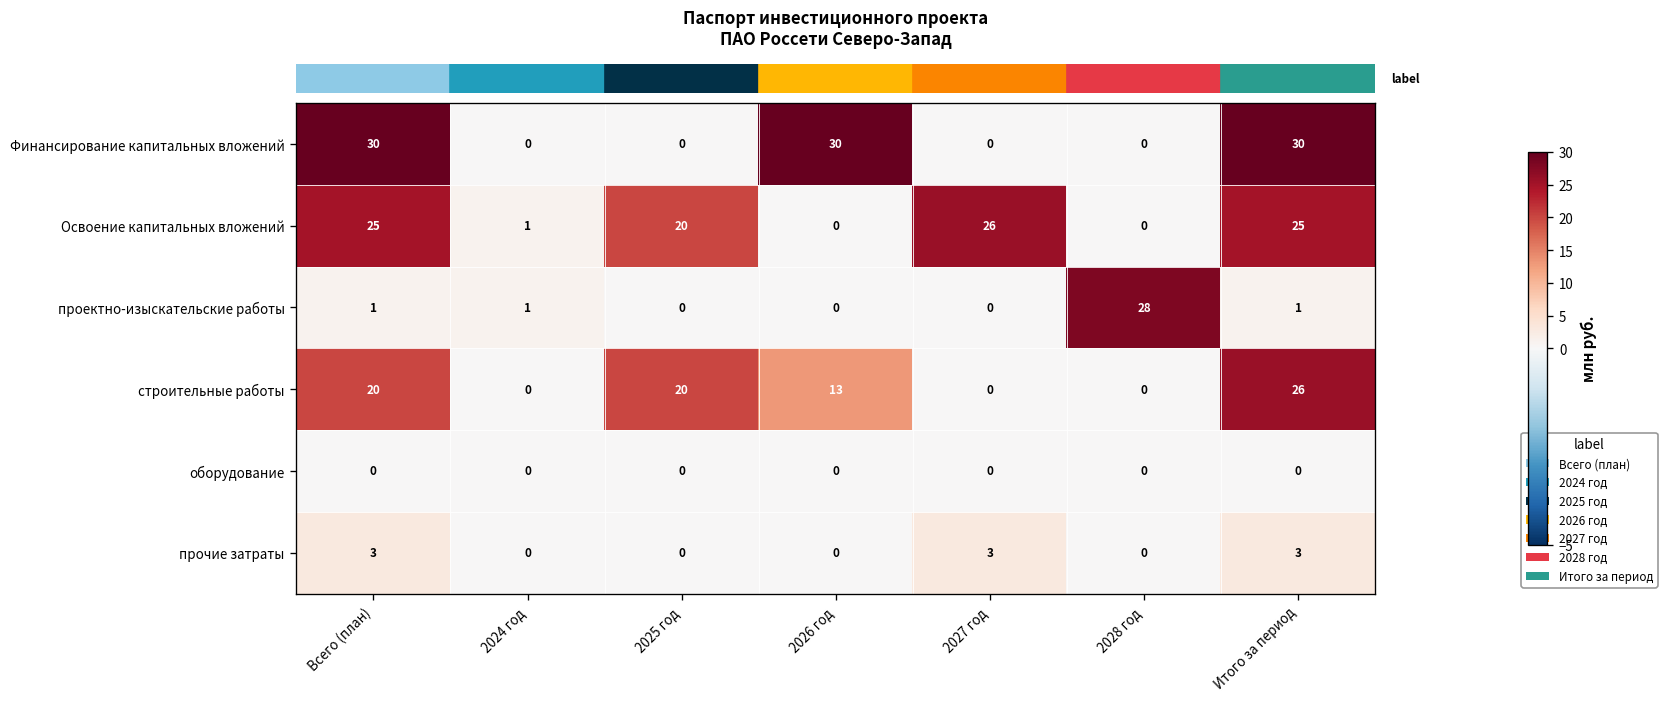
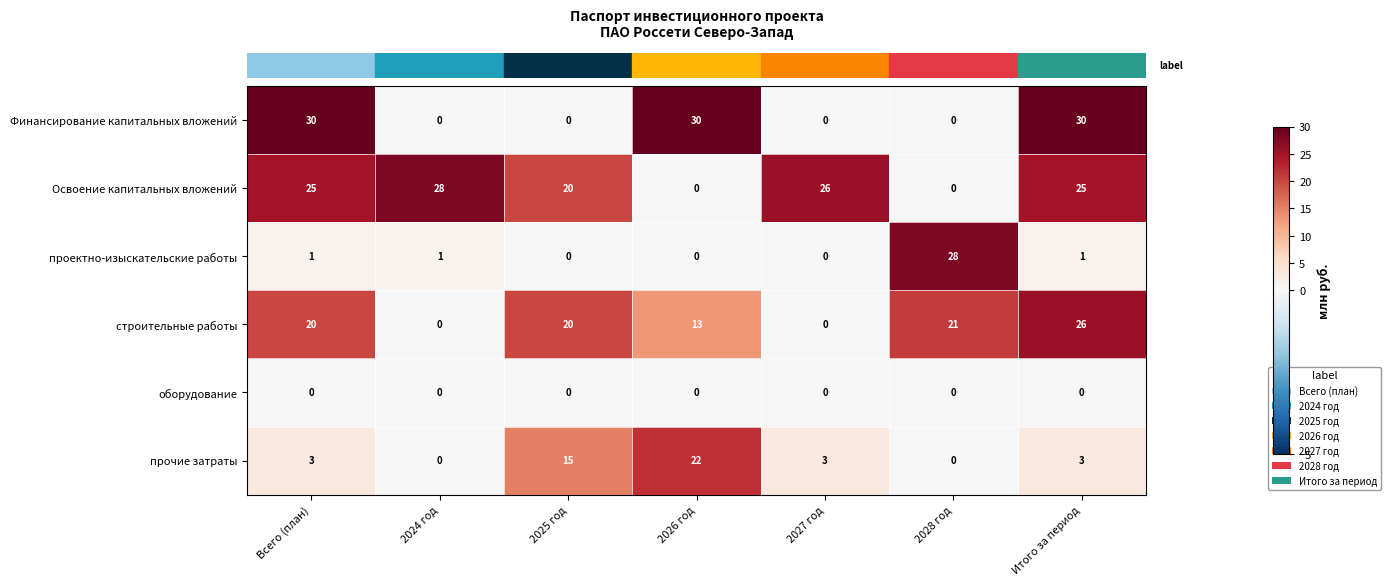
Освоение капитальных вложений, 2024 год: 1 -> 28
строительные работы, 2028 год: 0 -> 21
прочие затраты, 2025 год: 0 -> 15
прочие затраты, 2026 год: 0 -> 22
